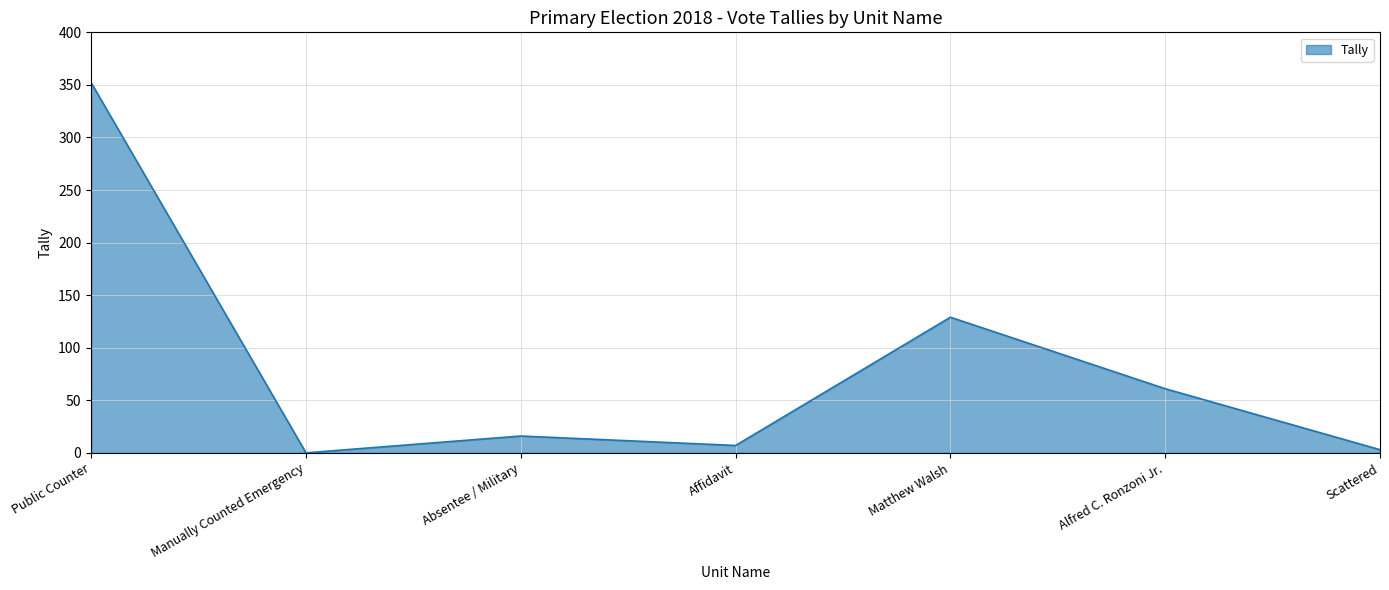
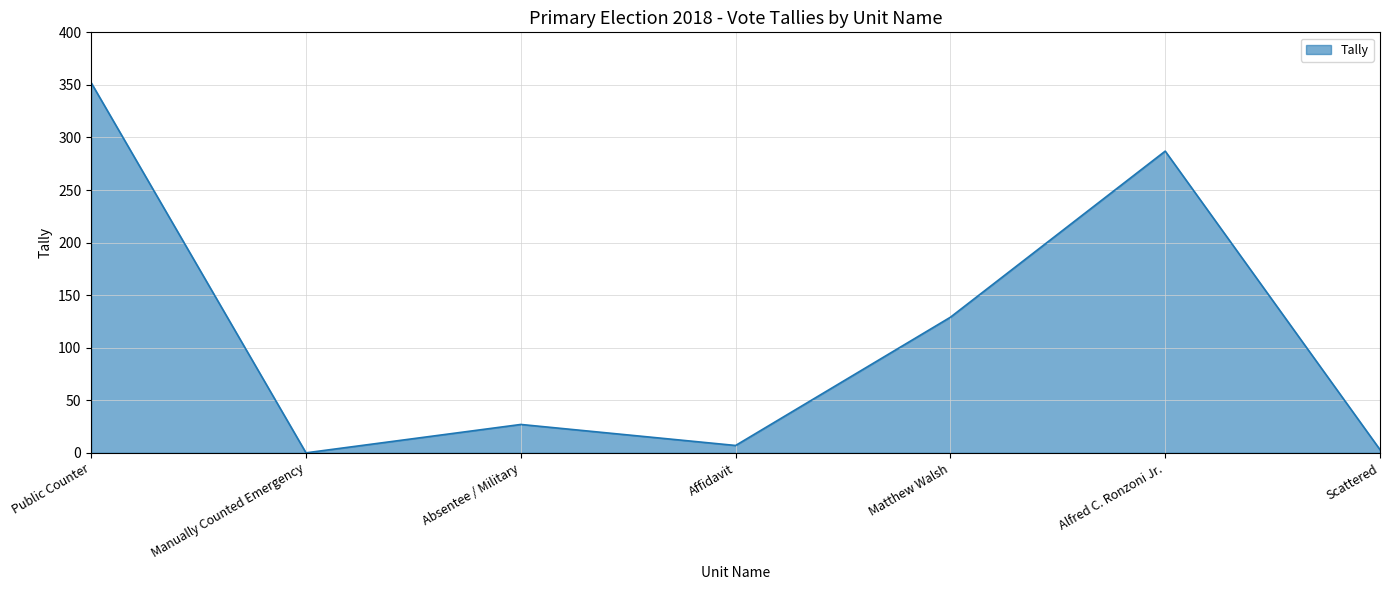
Absentee / Military: 16 -> 27
Alfred C. Ronzoni Jr.: 61 -> 287
